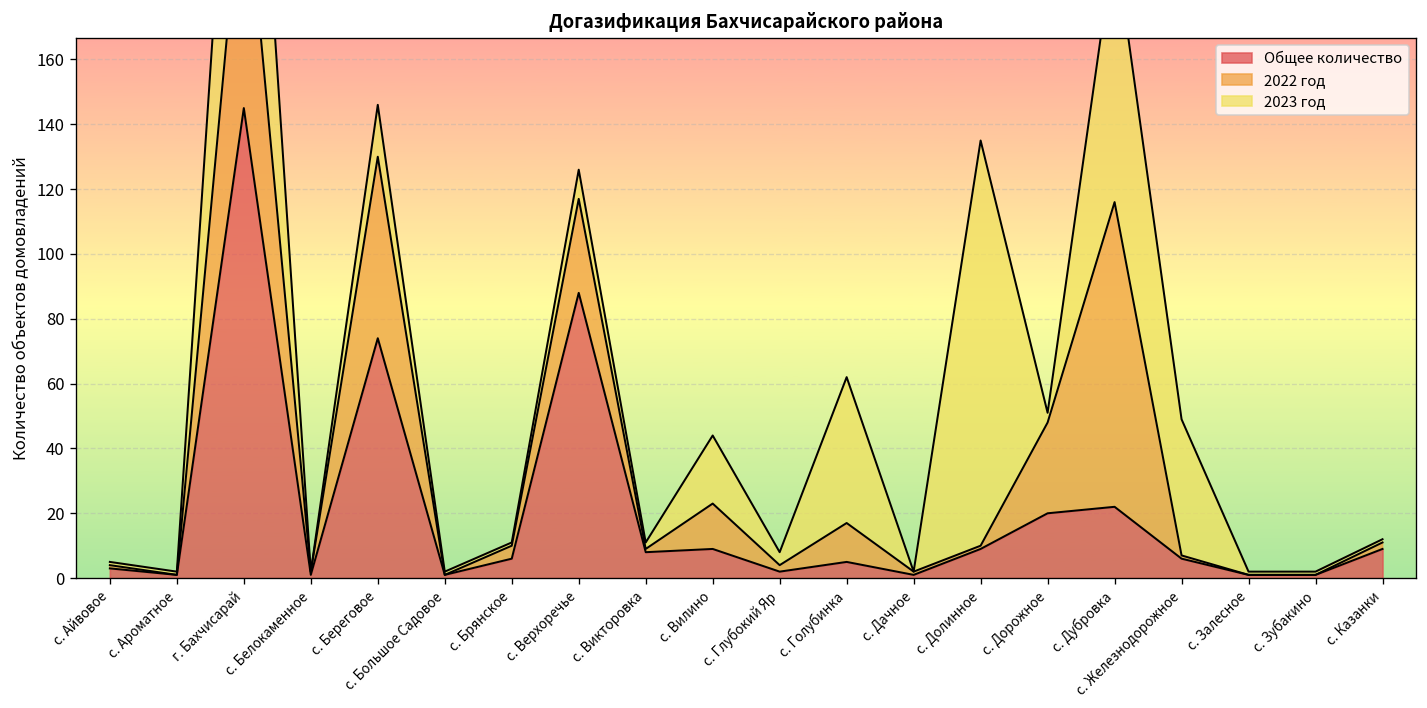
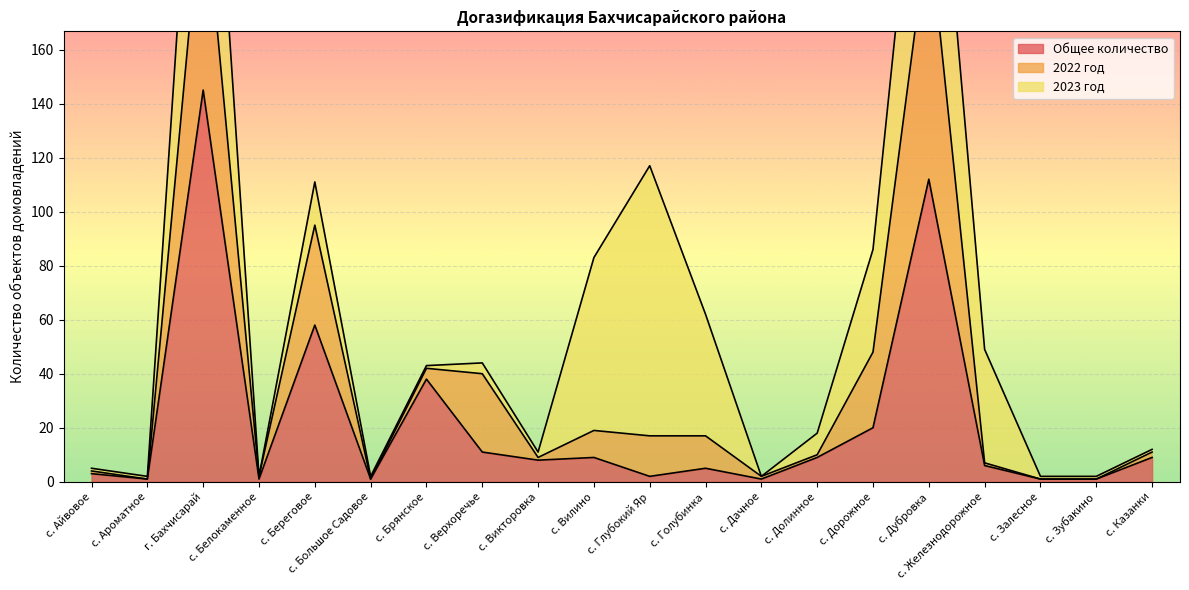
Общее количество, с. Береговое: 74 -> 58
2022 год, с. Береговое: 56 -> 37
Общее количество, с. Брянское: 6 -> 38
Общее количество, с. Верхоречье: 88 -> 11
2023 год, с. Верхоречье: 9 -> 4
2022 год, с. Вилино: 14 -> 10
2023 год, с. Вилино: 21 -> 64
2022 год, с. Глубокий Яр: 2 -> 15
2023 год, с. Глубокий Яр: 4 -> 100
2023 год, с. Долинное: 125 -> 8
2023 год, с. Дорожное: 3 -> 38
Общее количество, с. Дубровка: 22 -> 112
